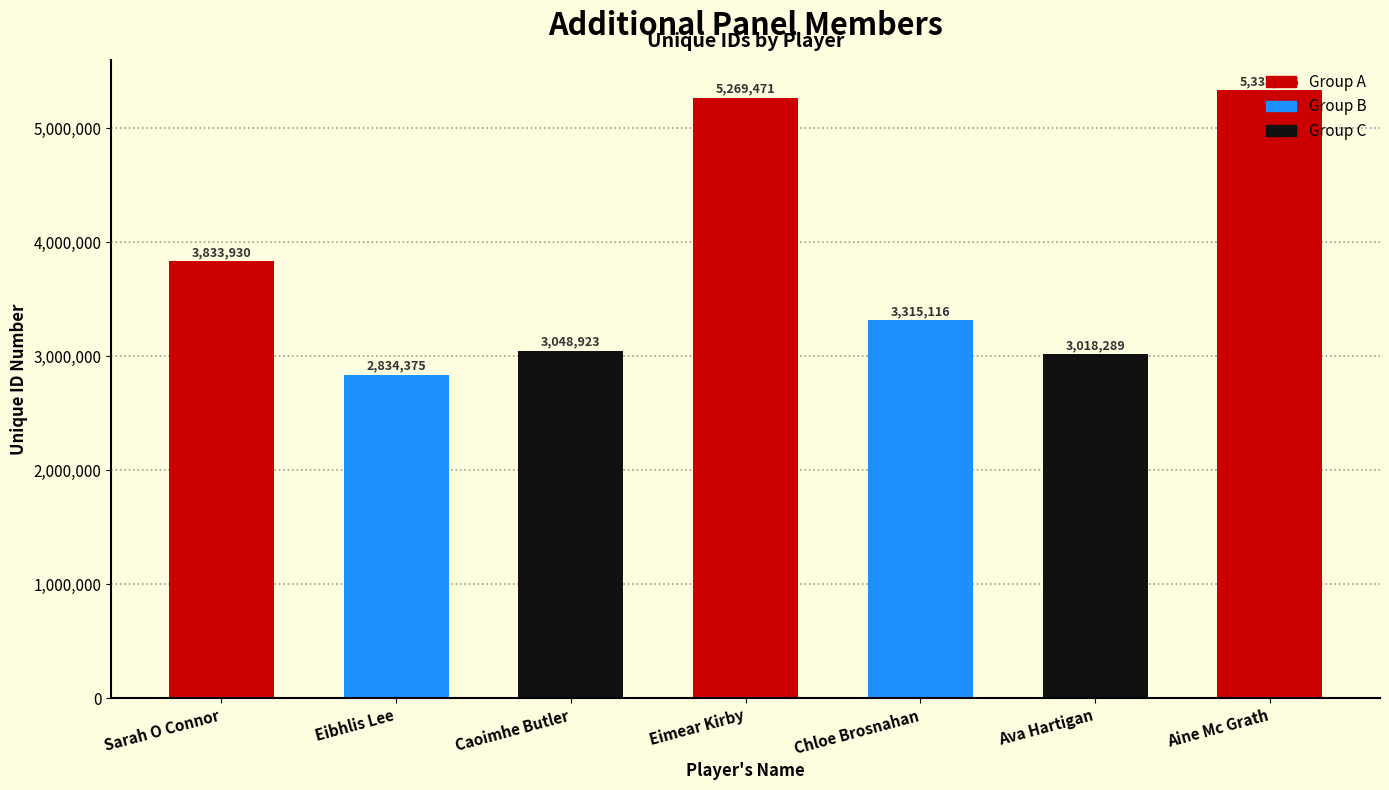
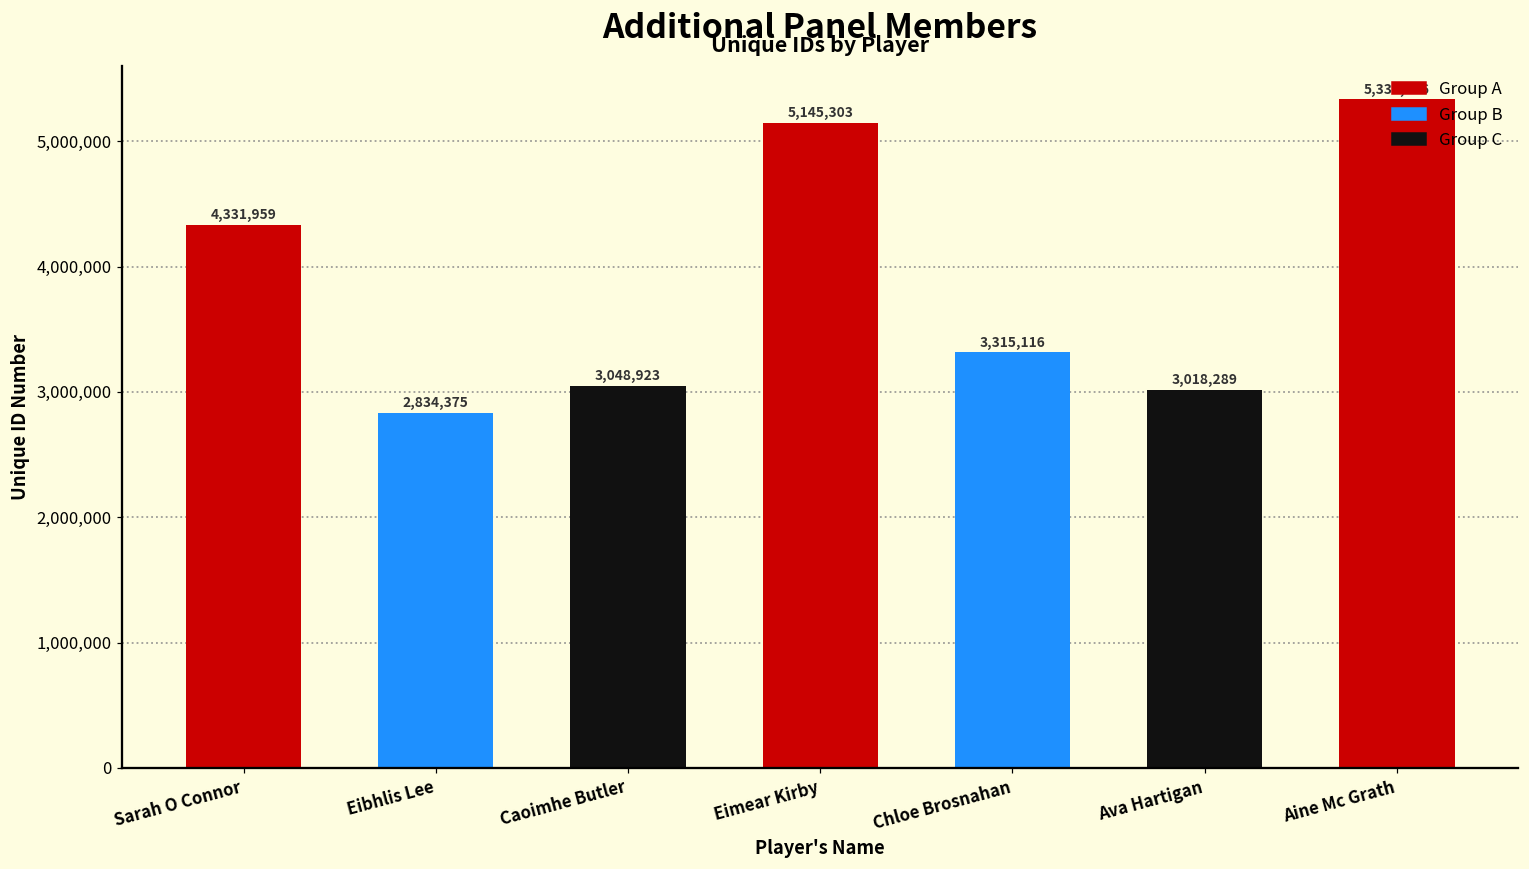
Sarah O Connor: 3,833,930 -> 4,331,959
Eimear Kirby: 5,269,471 -> 5,145,303
